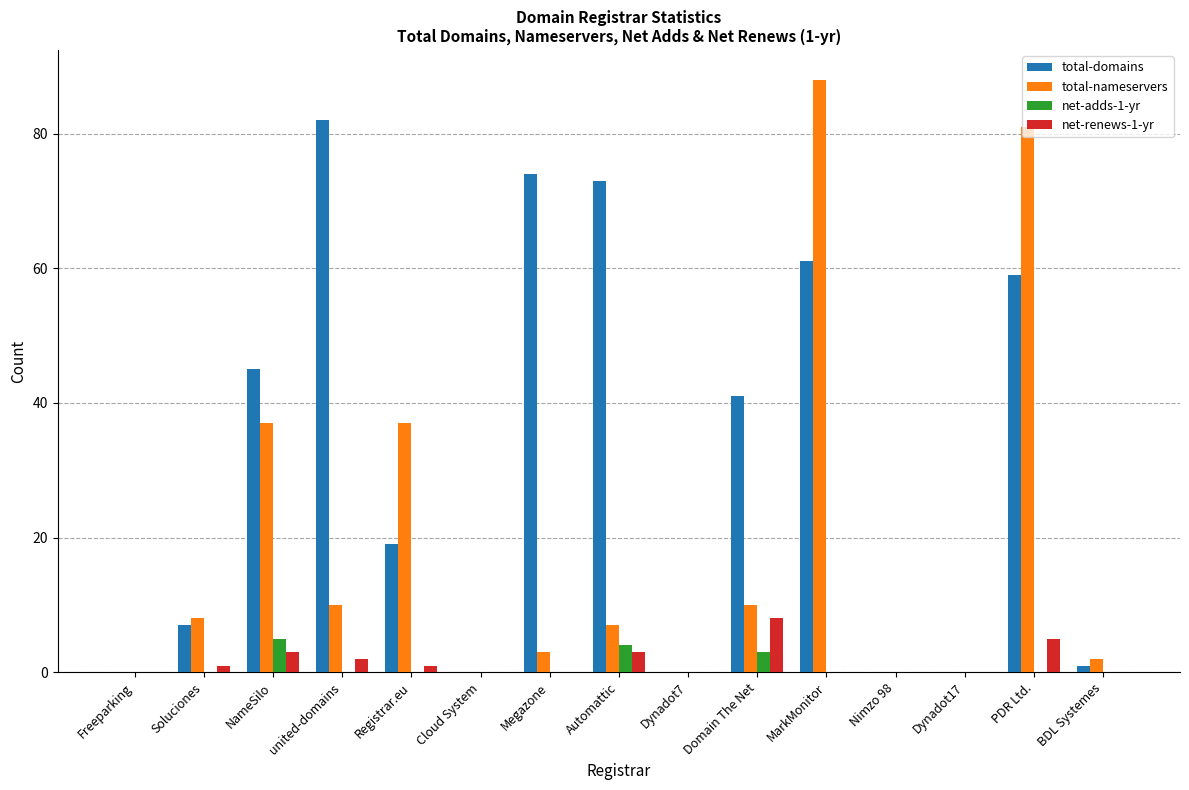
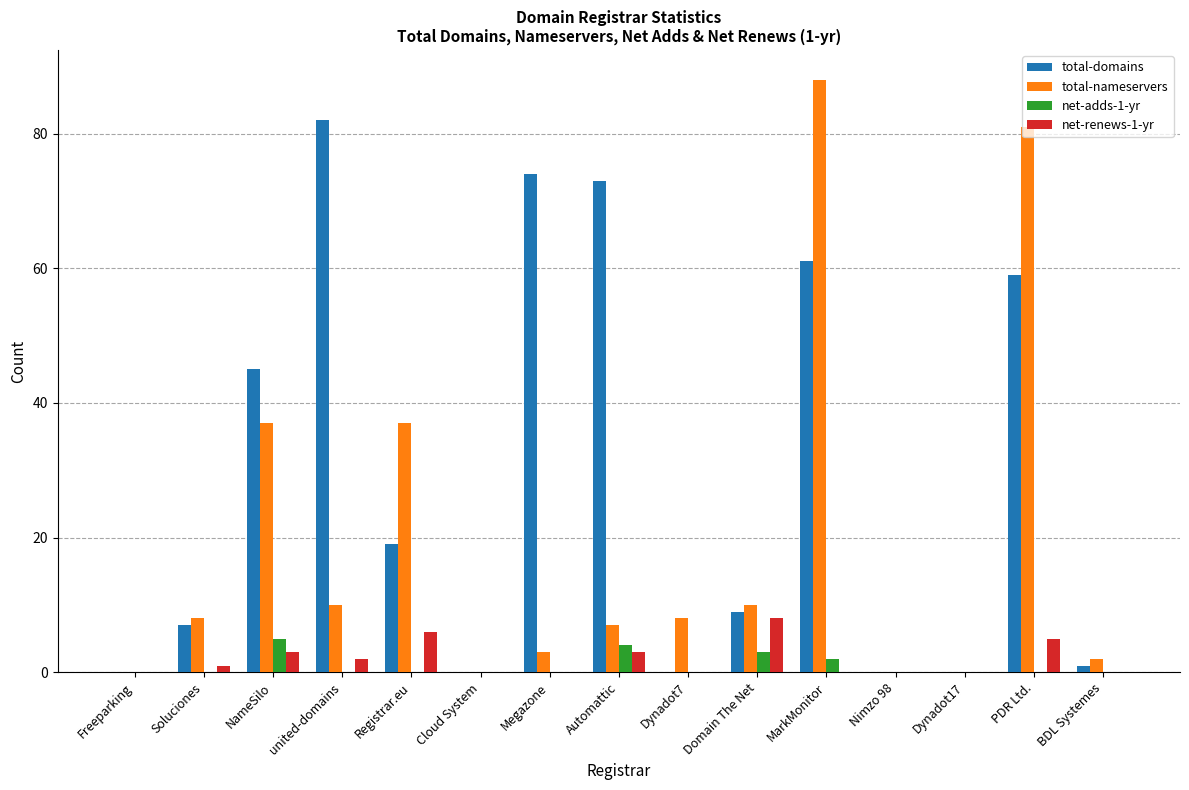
net-renews-1-yr, Registrar.eu: 1 -> 6
total-nameservers, Dynadot7: 0 -> 8
total-domains, Domain The Net: 41 -> 9
net-adds-1-yr, MarkMonitor: 0 -> 2
